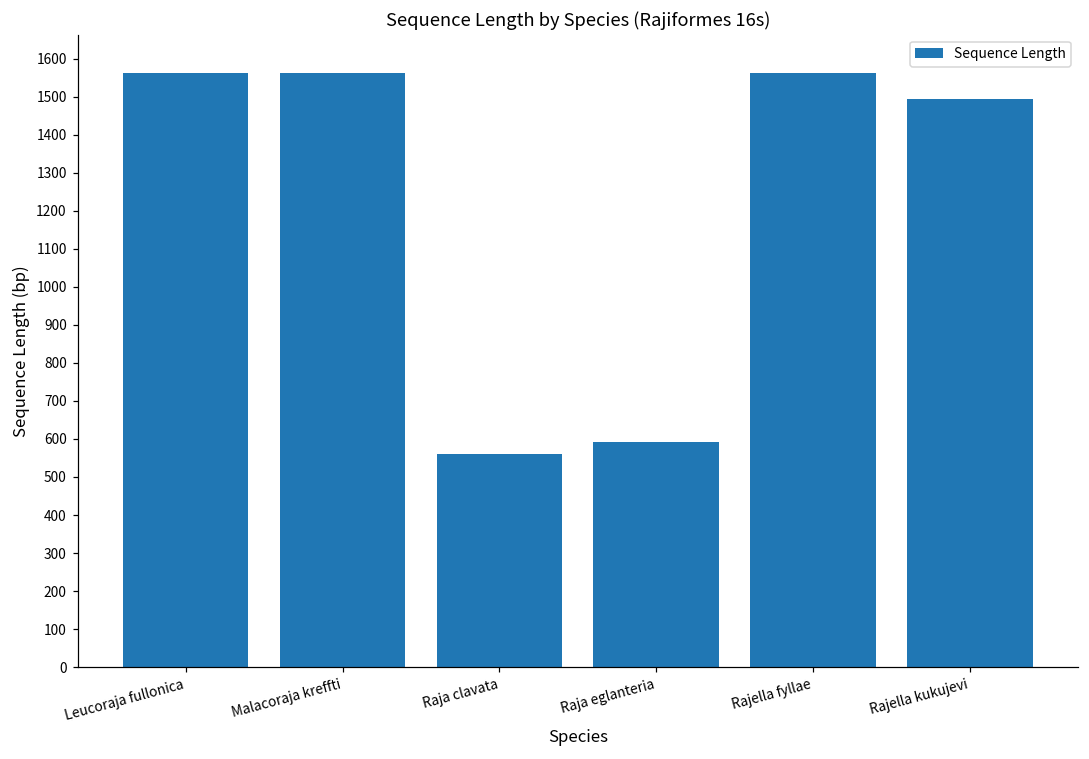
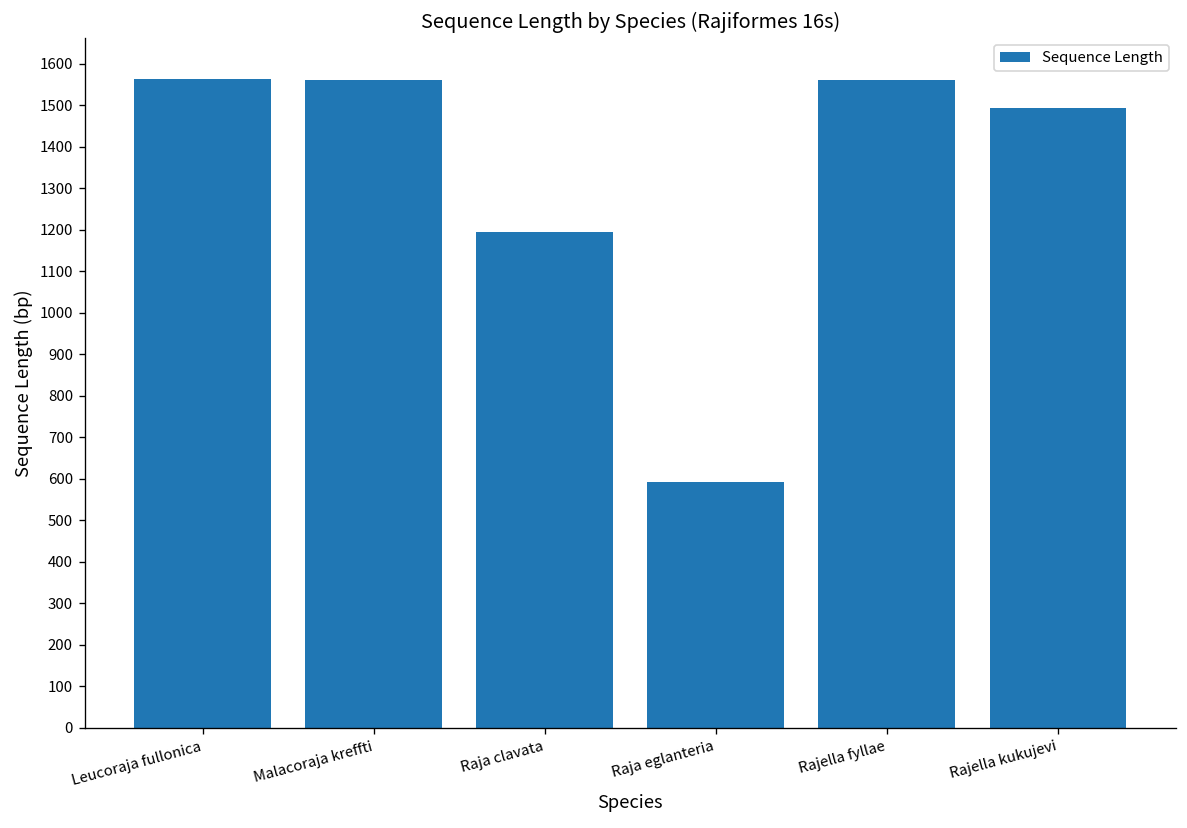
Raja clavata: 560 -> 1190
